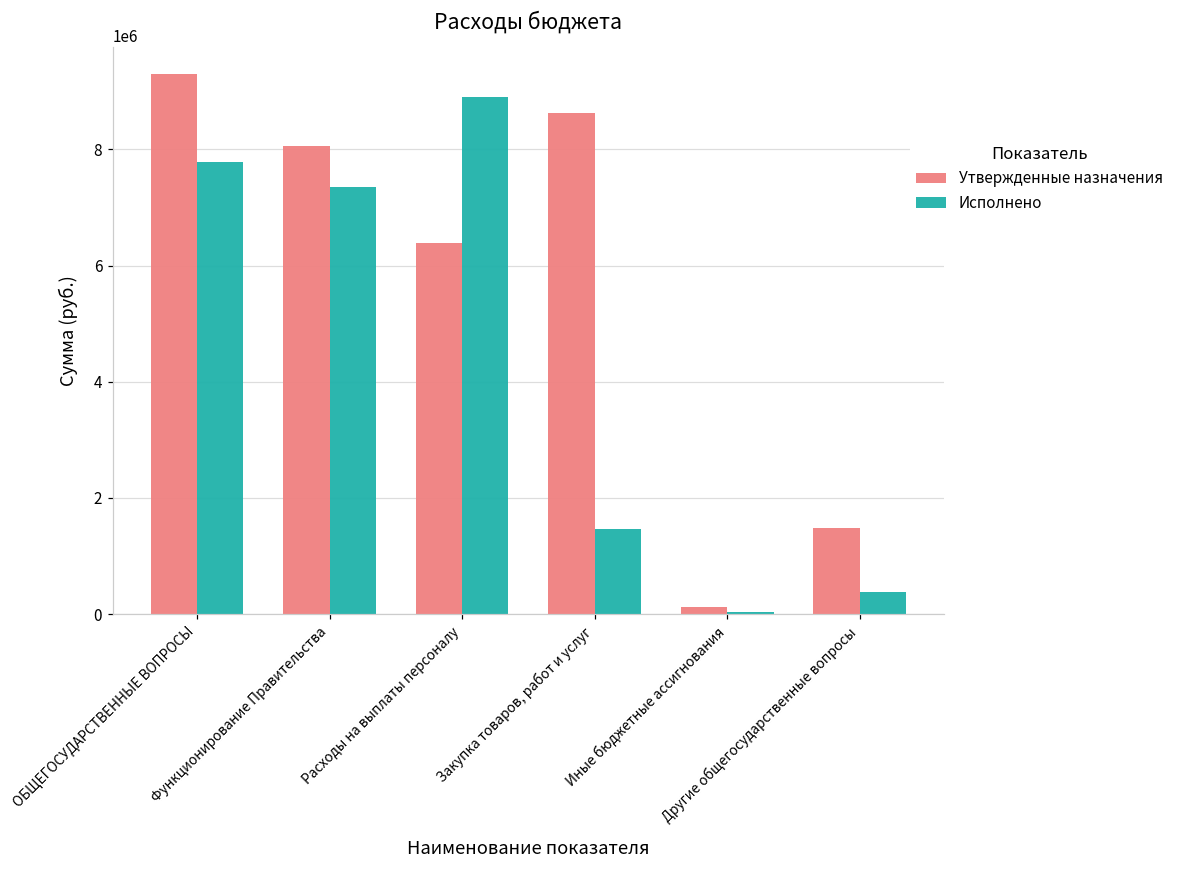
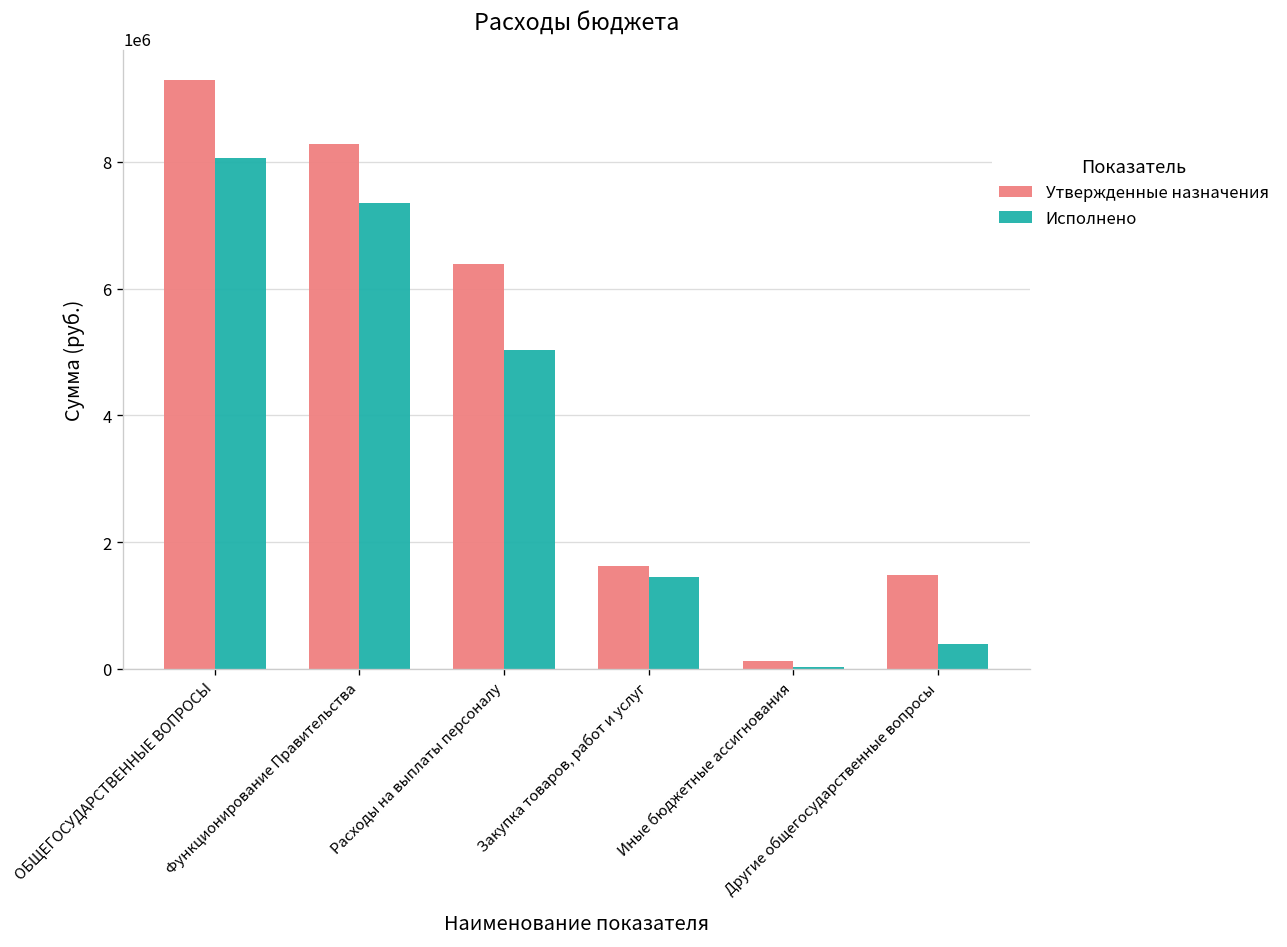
Исполнено, ОБЩЕГОСУДАРСТВЕННЫЕ ВОПРОСЫ: 7800000 -> 8100000
Утвержденные назначения, Функционирование Правительства: 8100000 -> 8300000
Исполнено, Расходы на выплаты персоналу: 8900000 -> 5000000
Утвержденные назначения, Закупка товаров, работ и услуг: 8600000 -> 1600000
